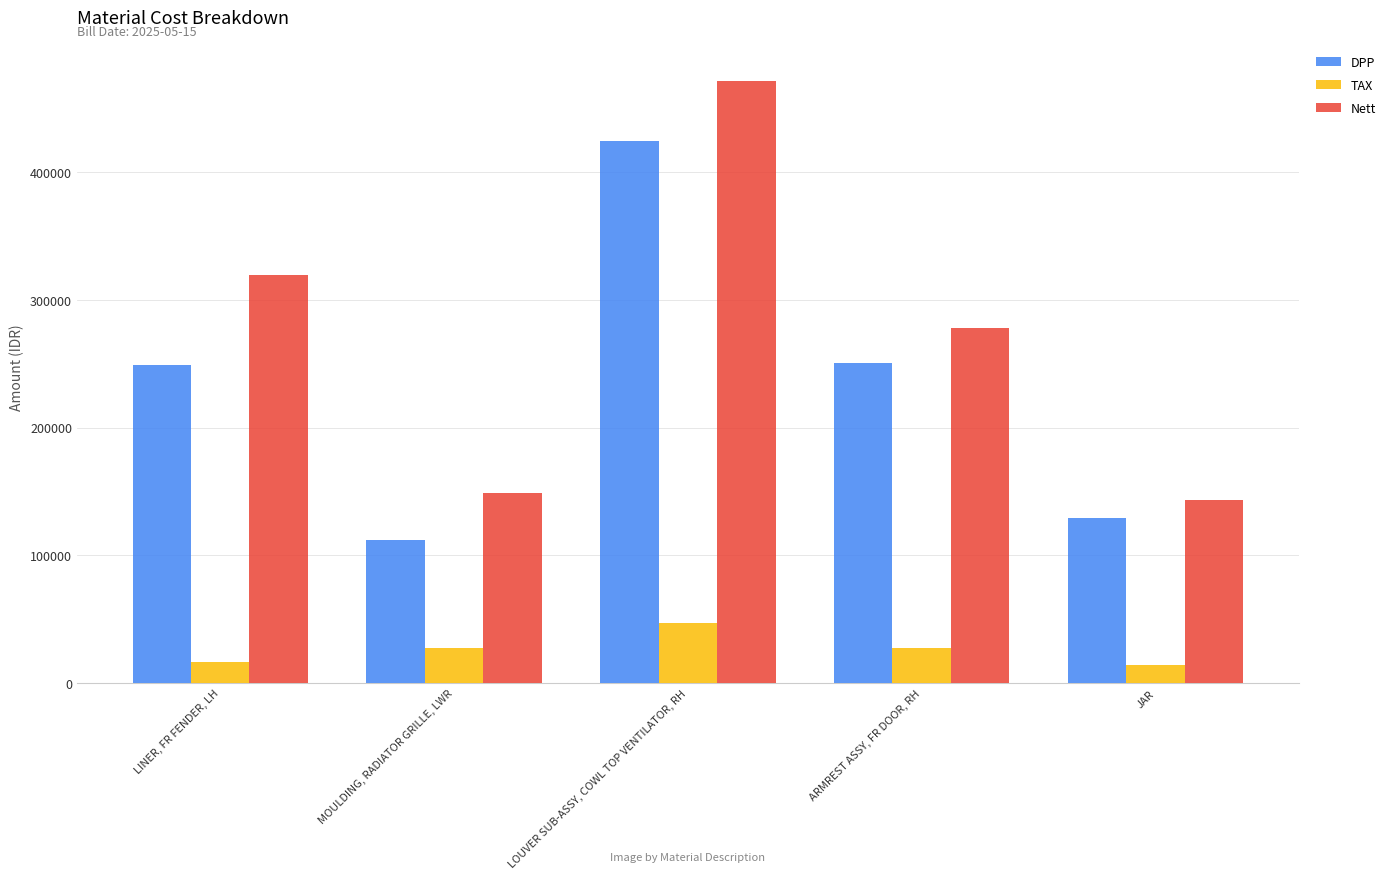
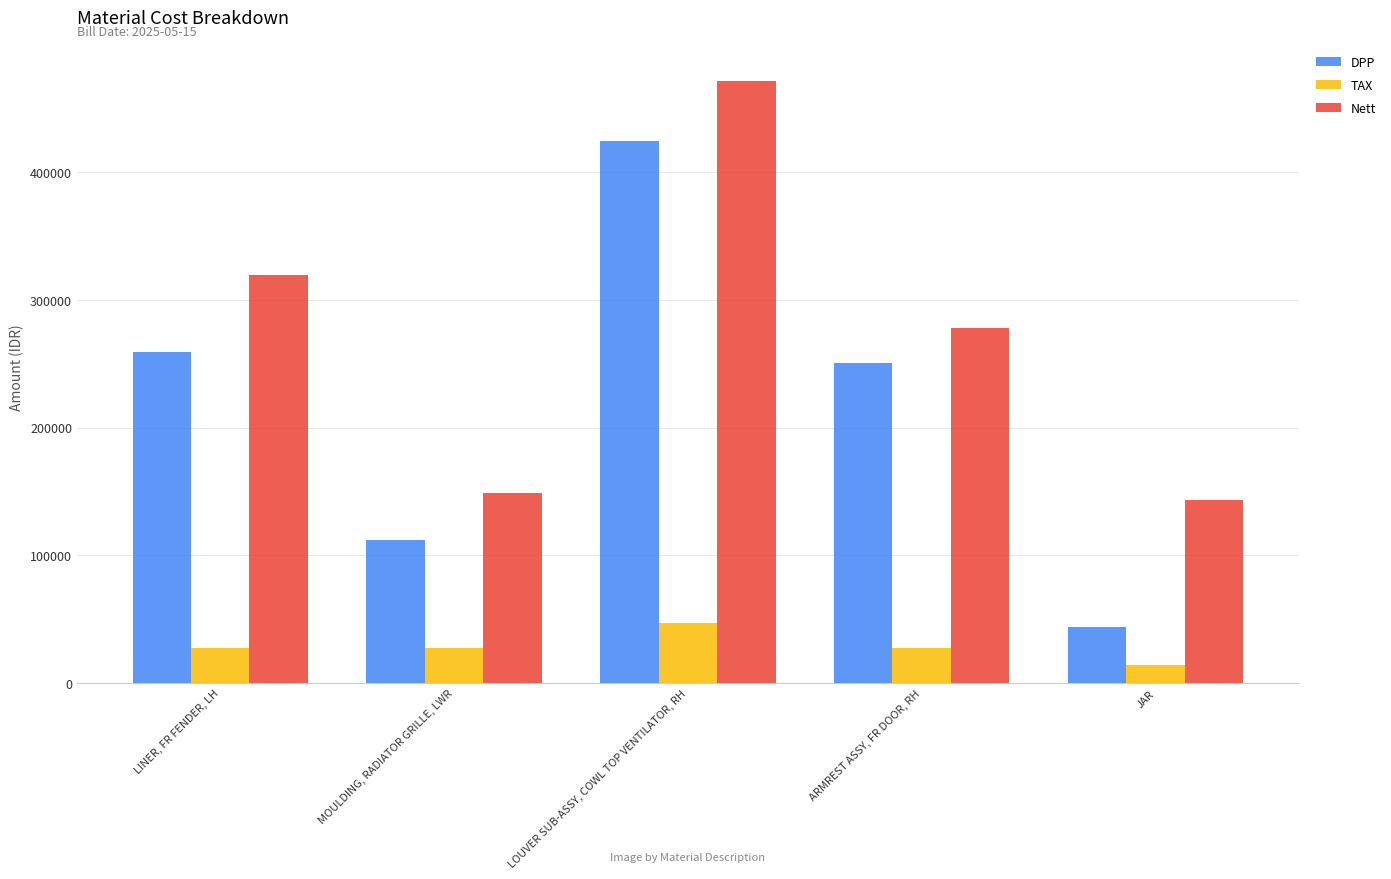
DPP, LINER, FR FENDER, LH: 249000 -> 259000
TAX, LINER, FR FENDER, LH: 17000 -> 27000
DPP, JAR: 129000 -> 44000
